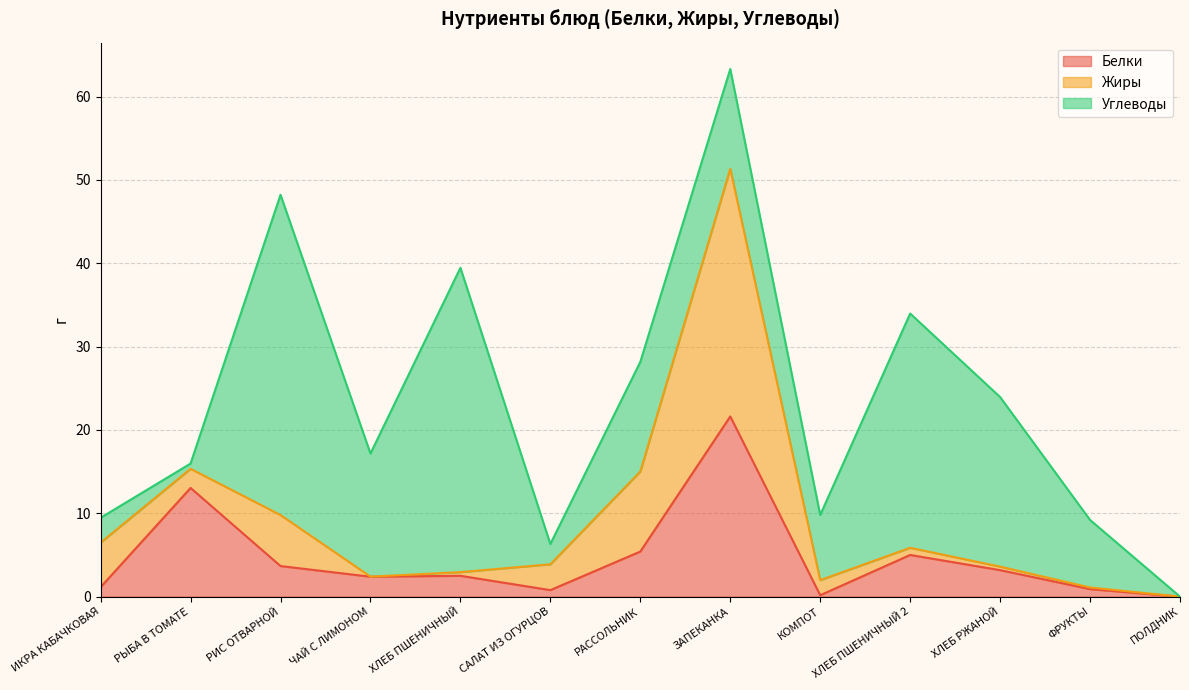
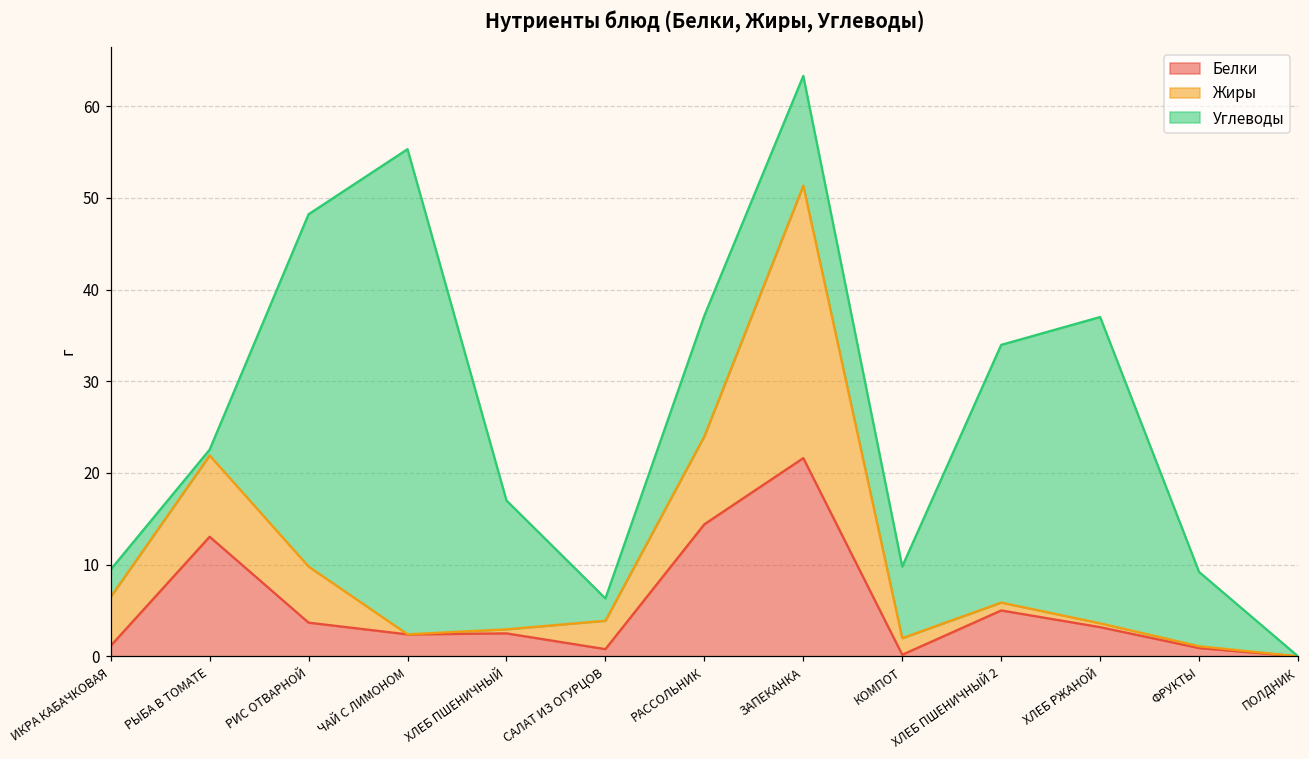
Жиры, РЫБА В ТОМАТЕ: 2 -> 9
Углеводы, ЧАЙ С ЛИМОНОМ: 15 -> 53
Углеводы, ХЛЕБ ПШЕНИЧНЫЙ: 37 -> 14
Белки, РАССОЛЬНИК: 5 -> 14
Углеводы, ХЛЕБ РЖАНОЙ: 20 -> 33
